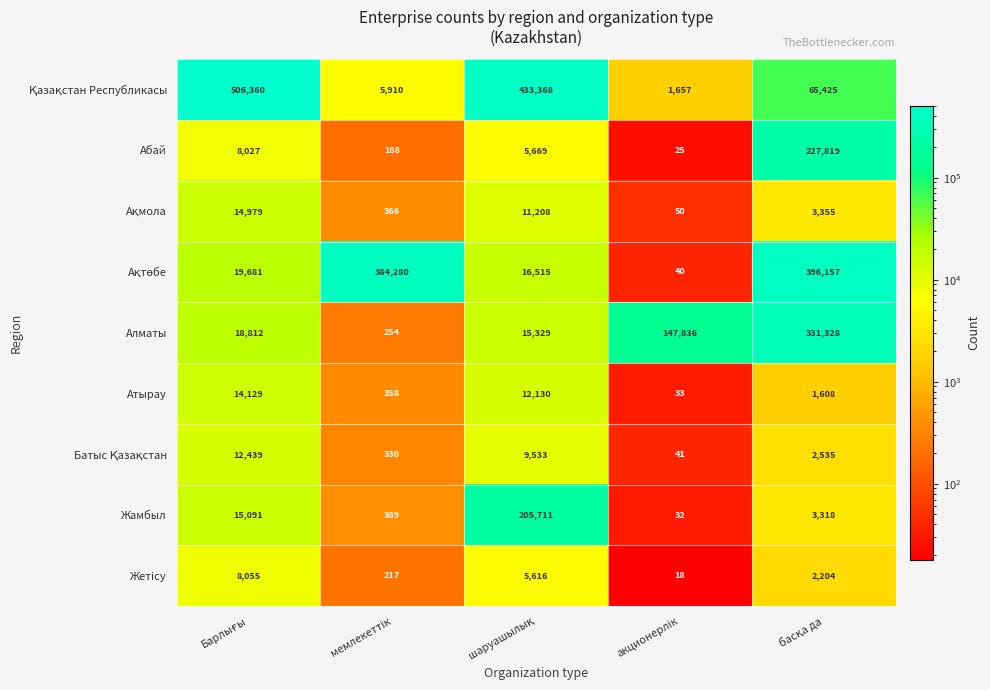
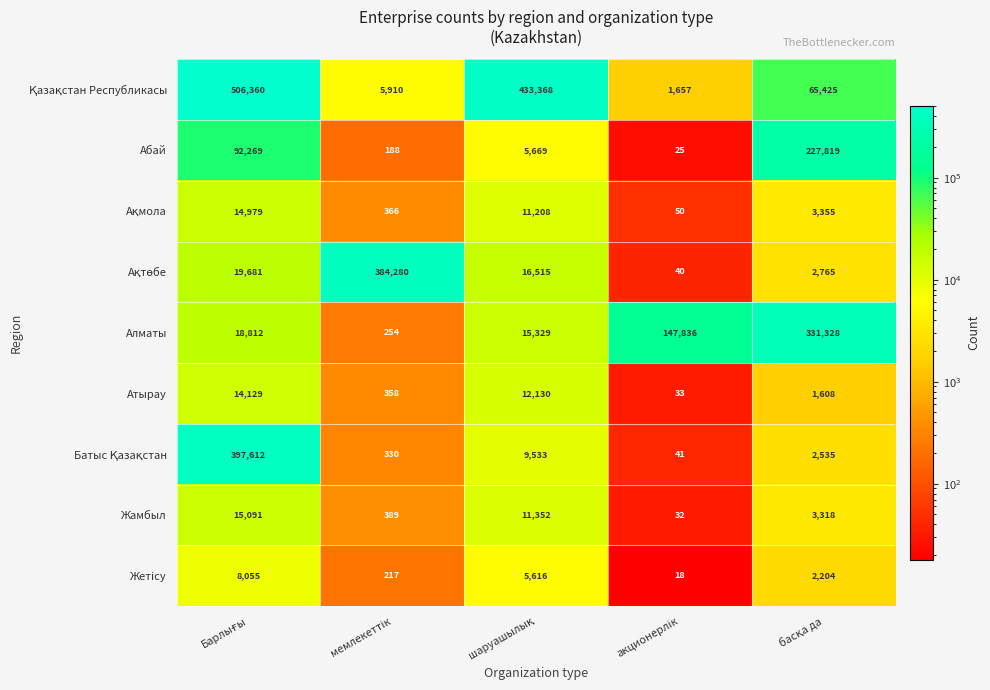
Абай, Барлығы: 8,027 -> 92,269
Ақтөбе, басқа да: 396,157 -> 2,765
Батыс Қазақстан, Барлығы: 12,439 -> 397,612
Жамбыл, шаруашылық: 205,711 -> 11,352
